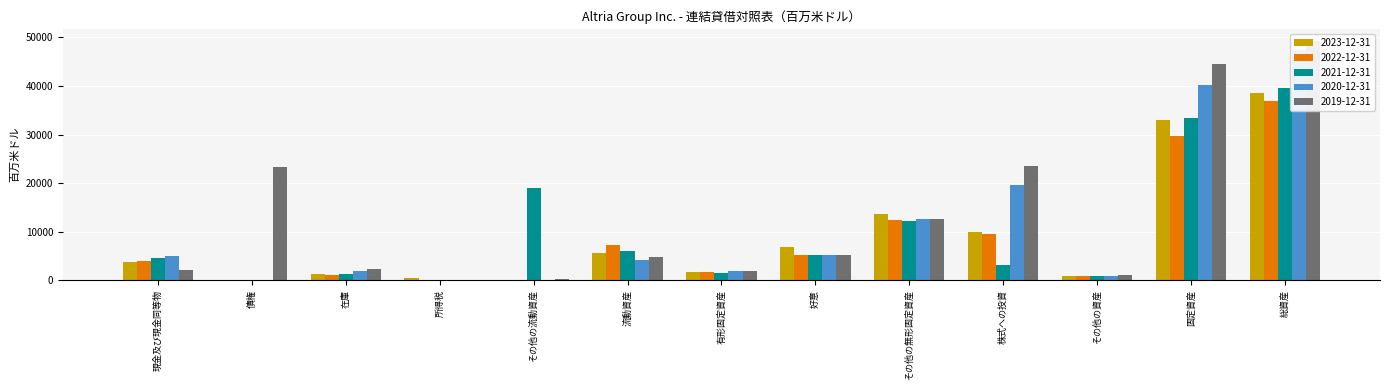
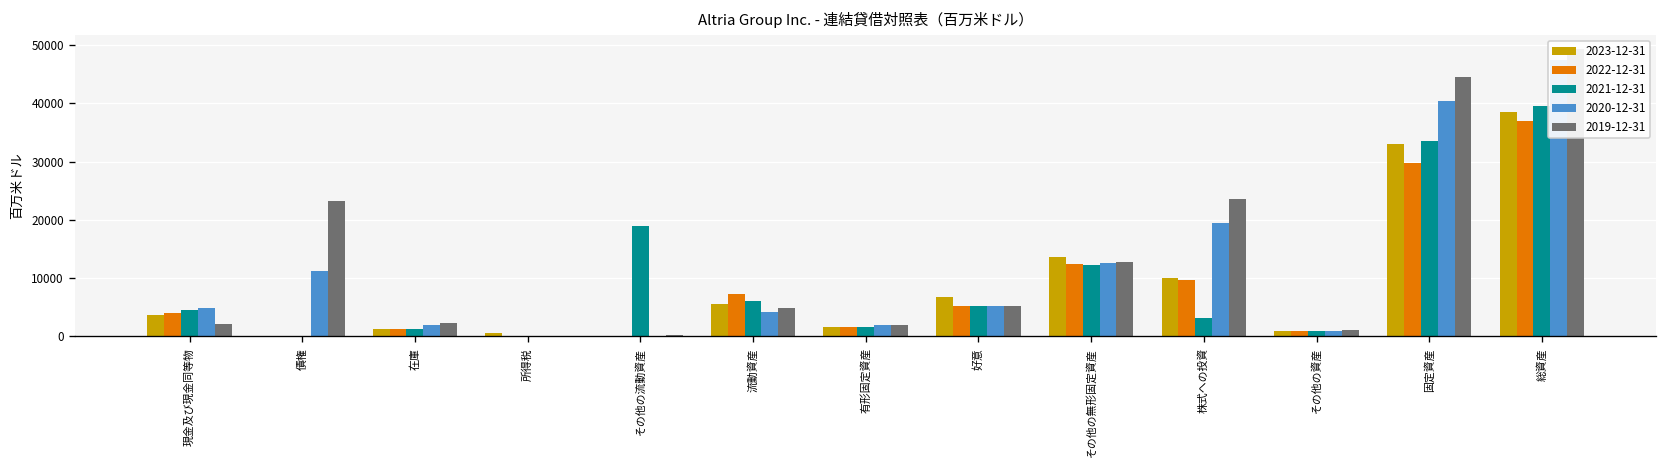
2020-12-31, 債権: 0 -> 11000
